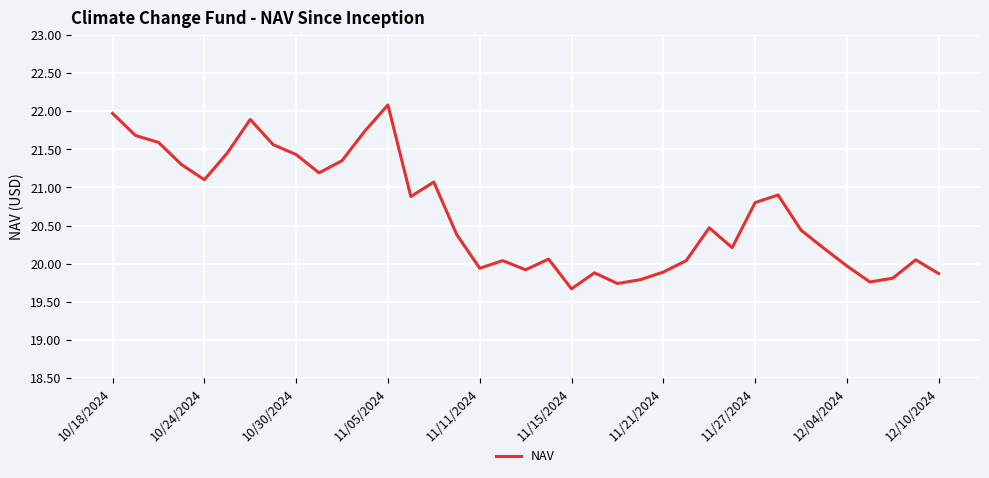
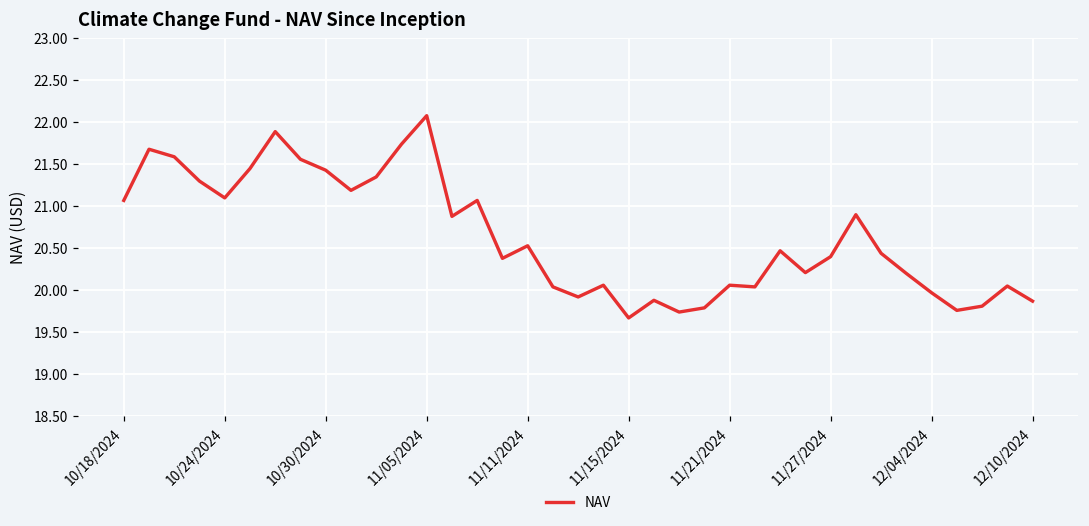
10/18/2024: 22.0 -> 21.1
11/11/2024: 19.9 -> 20.5
11/21/2024: 19.9 -> 20.1
11/27/2024: 20.8 -> 20.4
